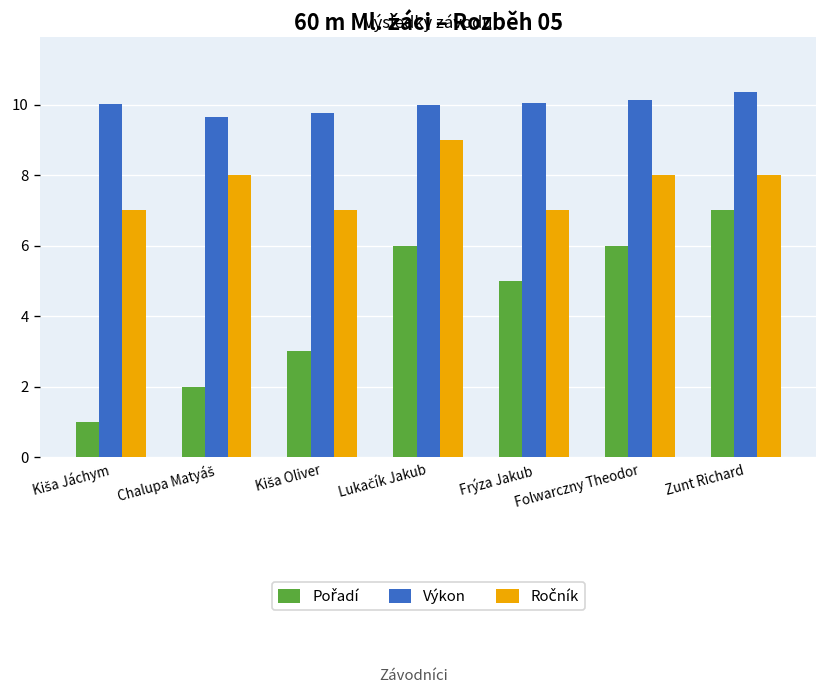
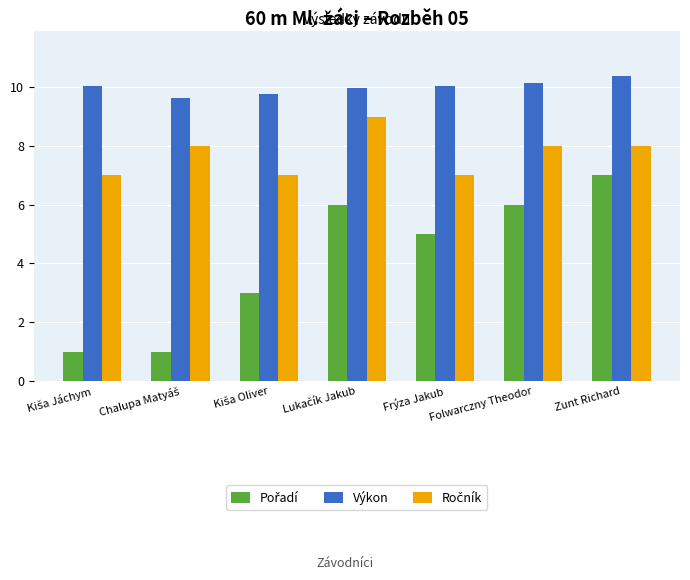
Pořadí, Chalupa Matyáš: 2 -> 1
